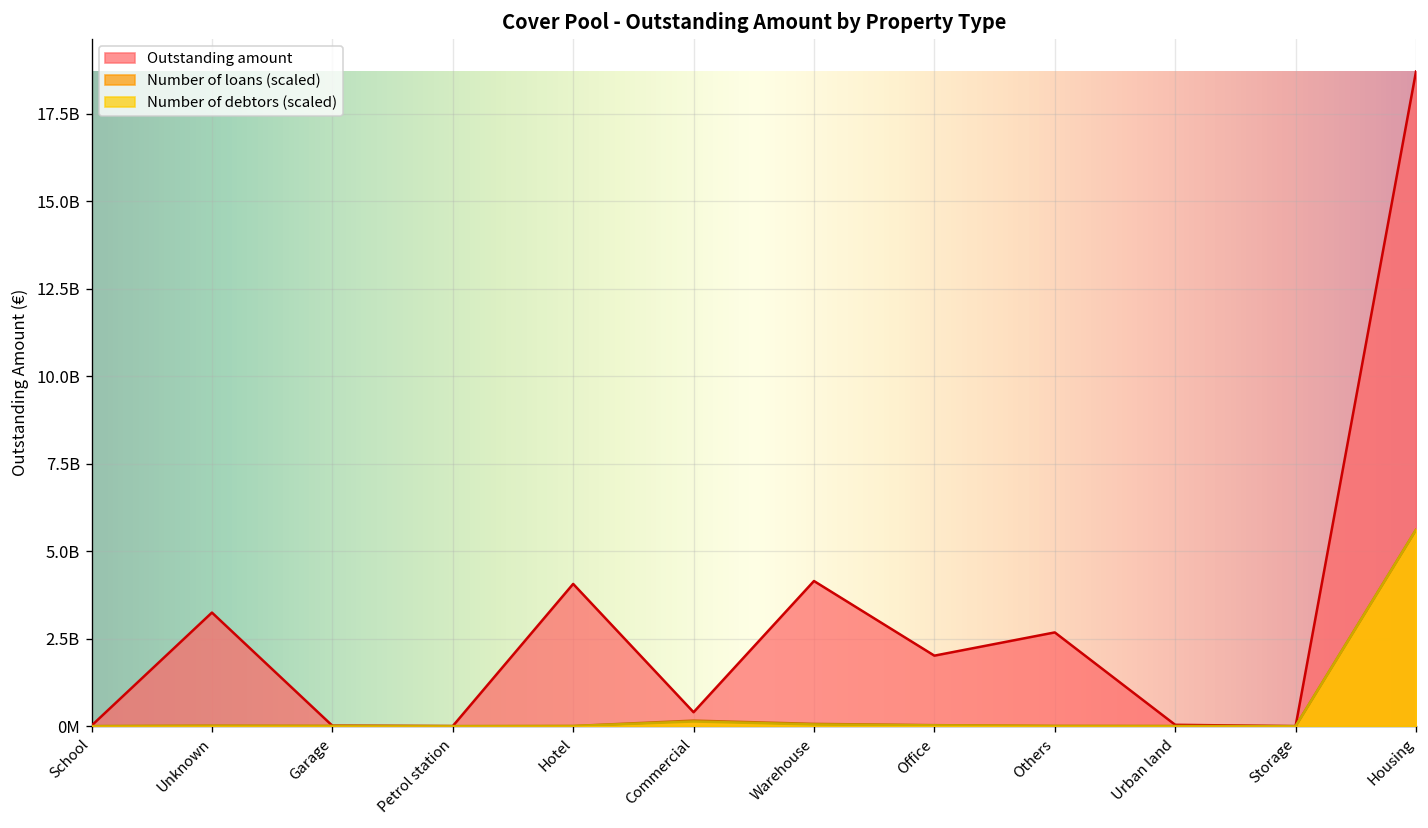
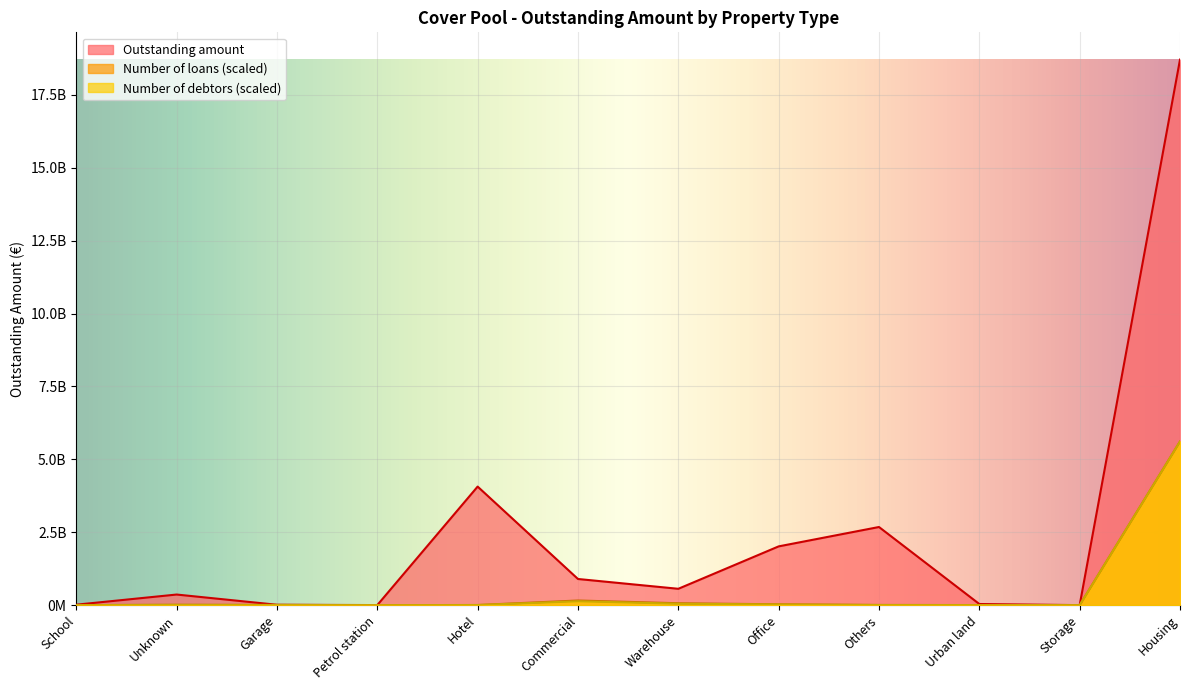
Outstanding amount, Unknown: 3200000000 -> 400000000
Outstanding amount, Commercial: 400000000 -> 900000000
Outstanding amount, Warehouse: 4100000000 -> 600000000
